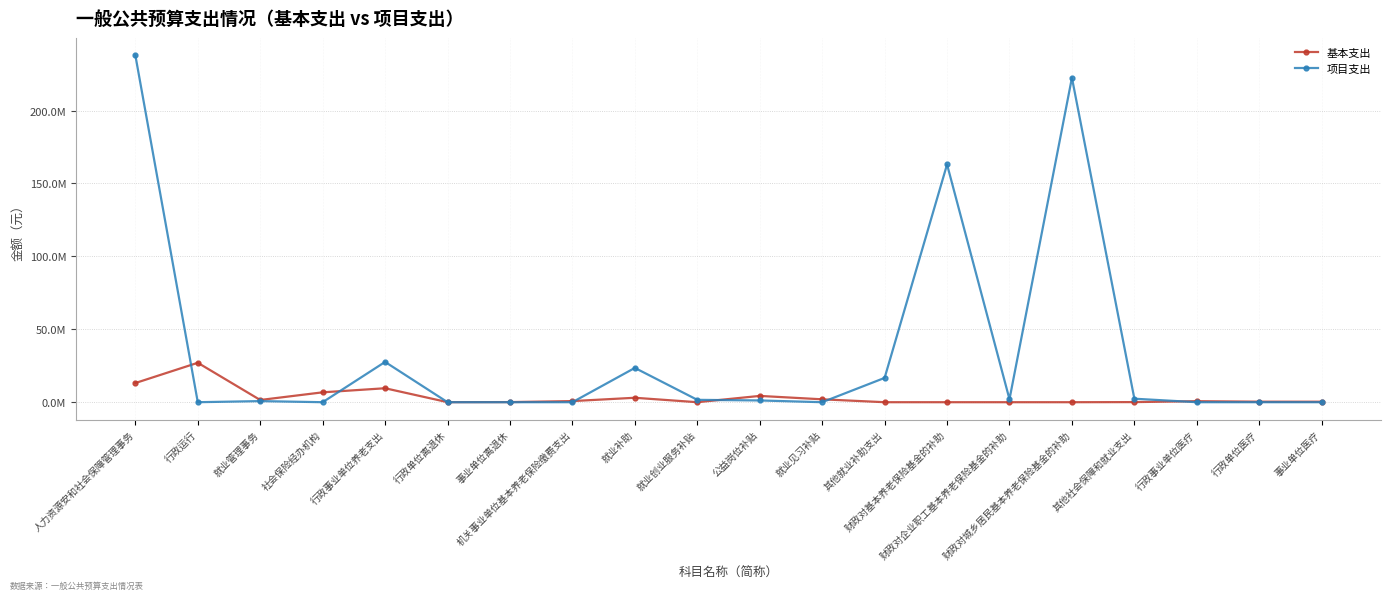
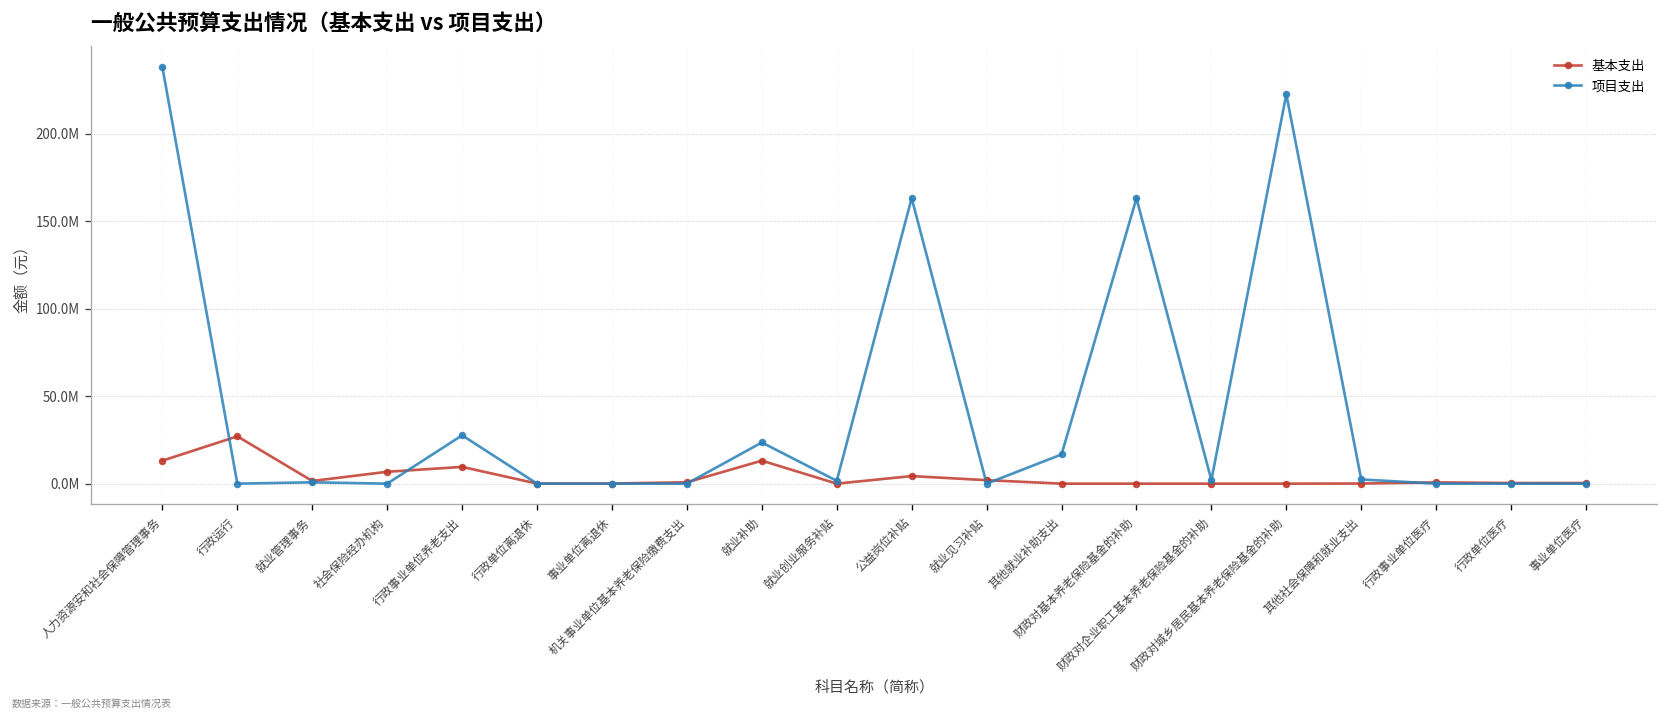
基本支出, 就业补助: 3000000 -> 13000000
项目支出, 公益岗位补贴: 1000000 -> 163000000
